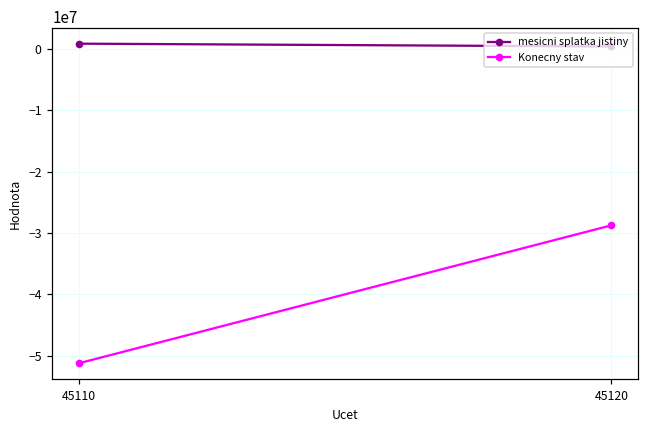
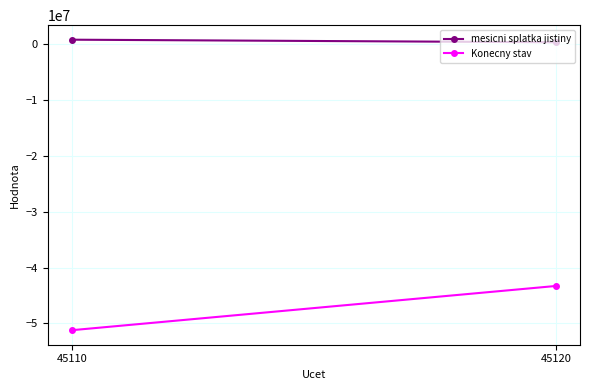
Konecny stav, 45120: -29000000 -> -43000000
